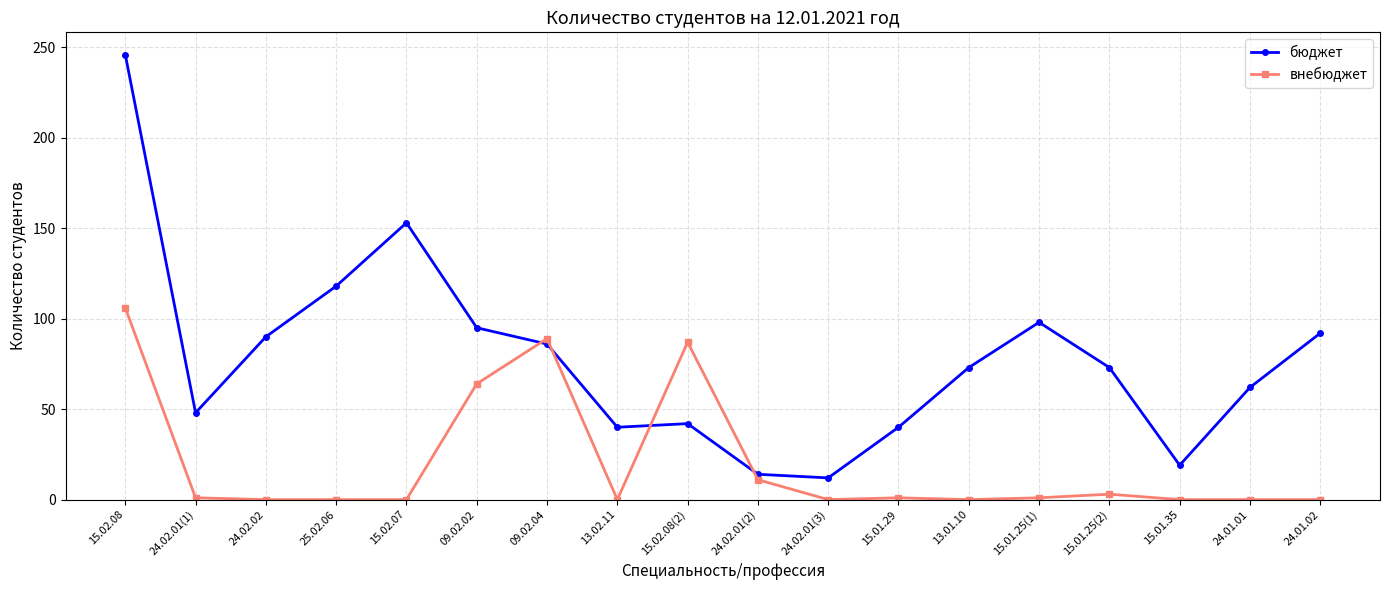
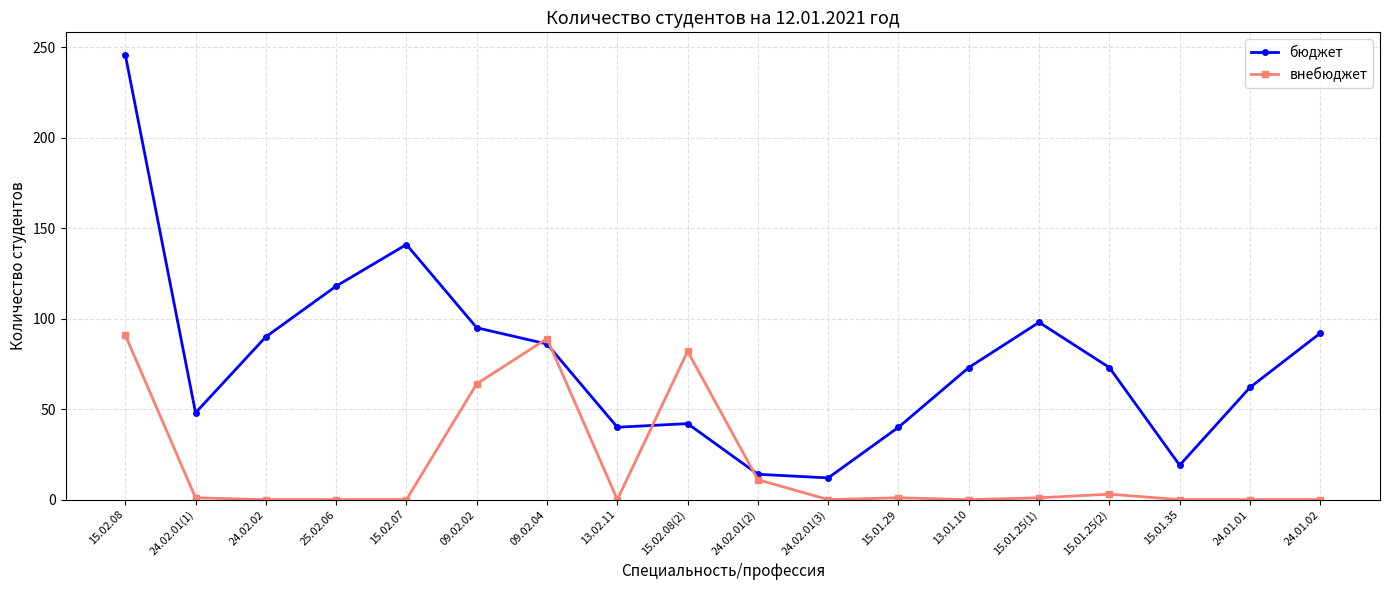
внебюджет, 15.02.08: 106 -> 91
бюджет, 15.02.07: 153 -> 141
внебюджет, 15.02.08(2): 87 -> 82
